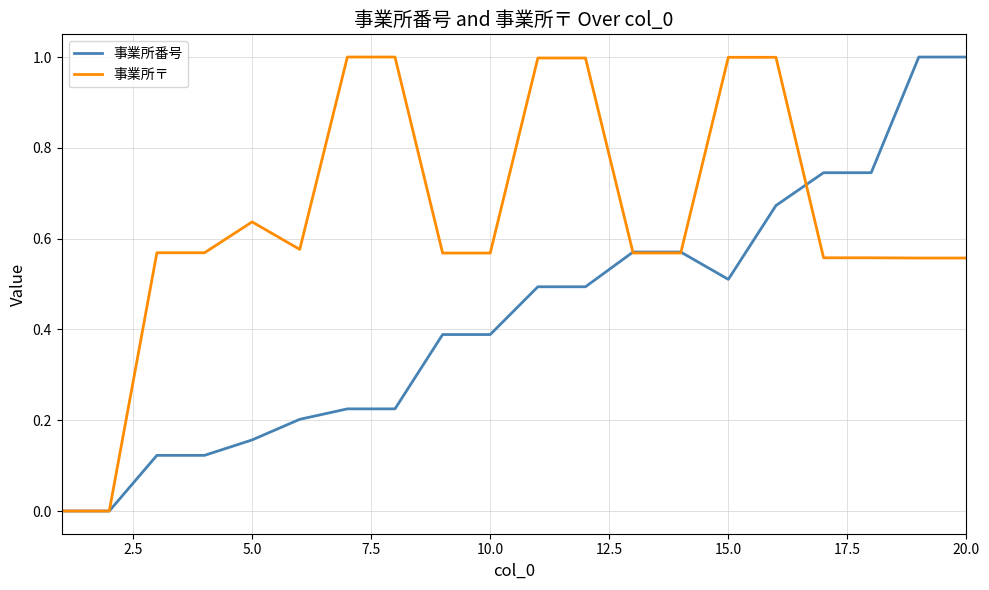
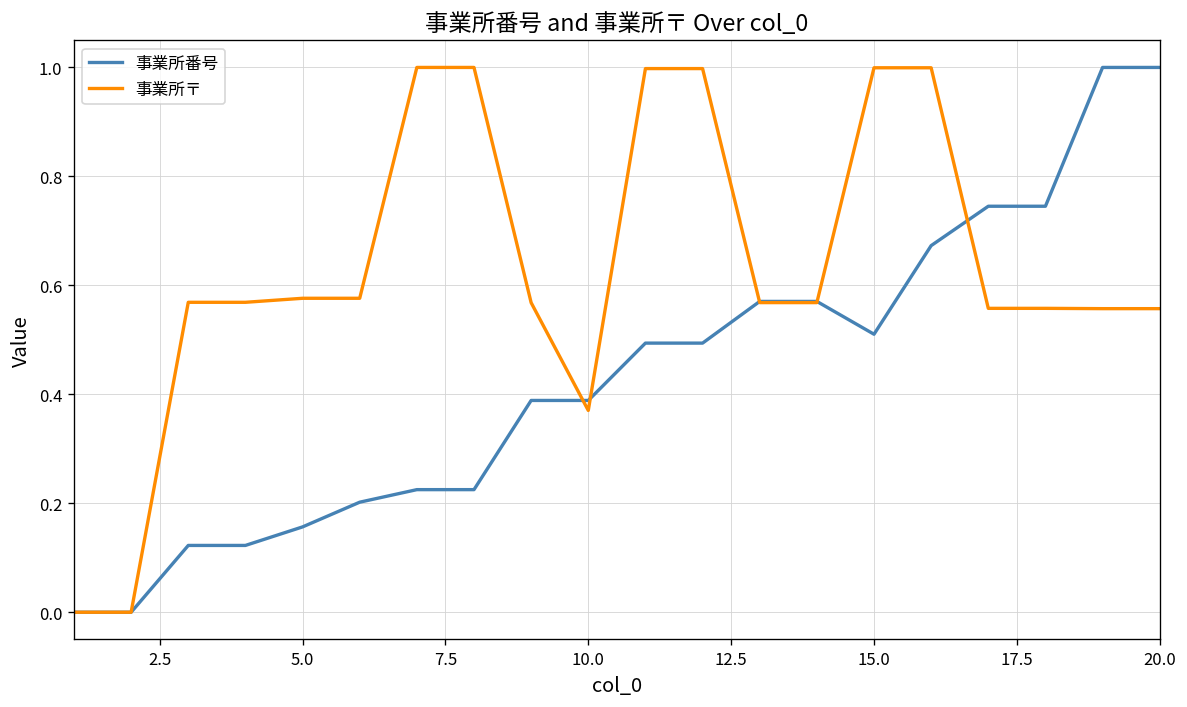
事業所〒, 5.0: 0.64 -> 0.58
事業所〒, 10.0: 0.57 -> 0.37
